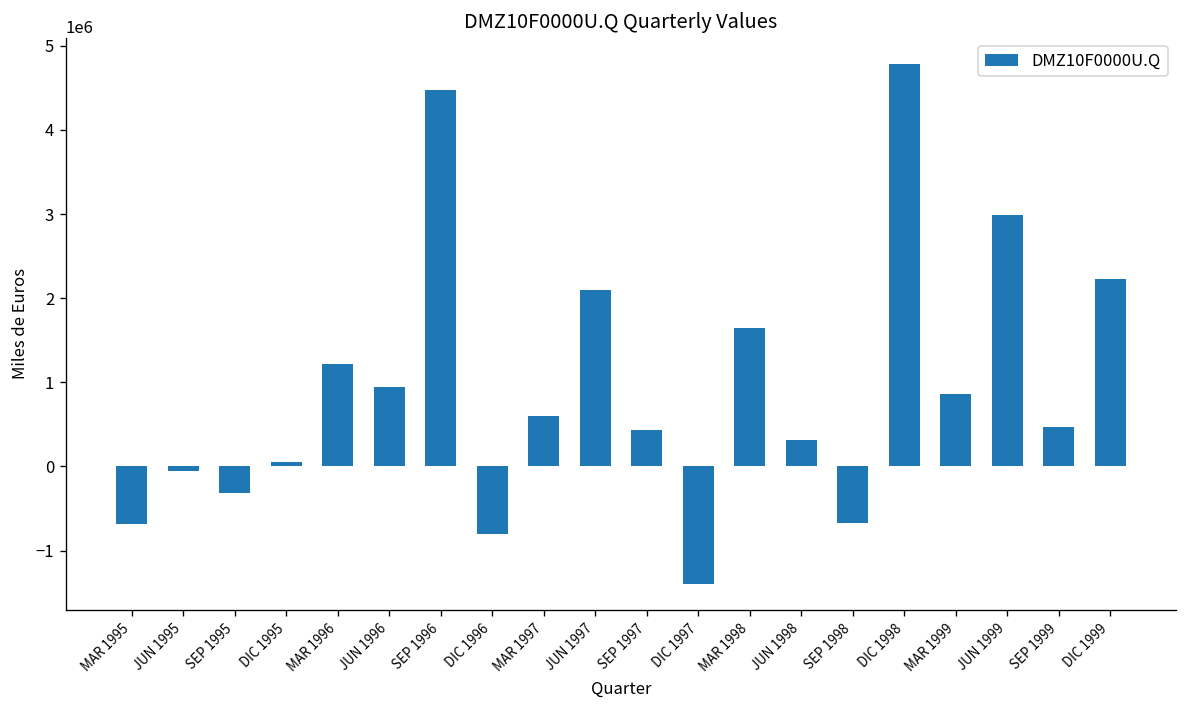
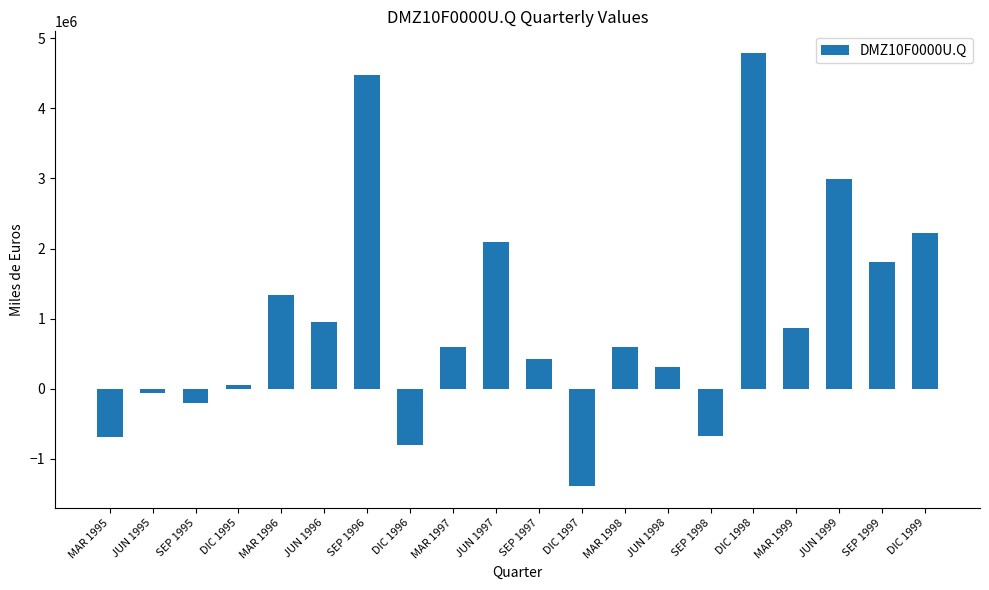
SEP 1995: -300000 -> -200000
MAR 1996: 1200000 -> 1300000
MAR 1998: 1600000 -> 600000
SEP 1999: 500000 -> 1800000
